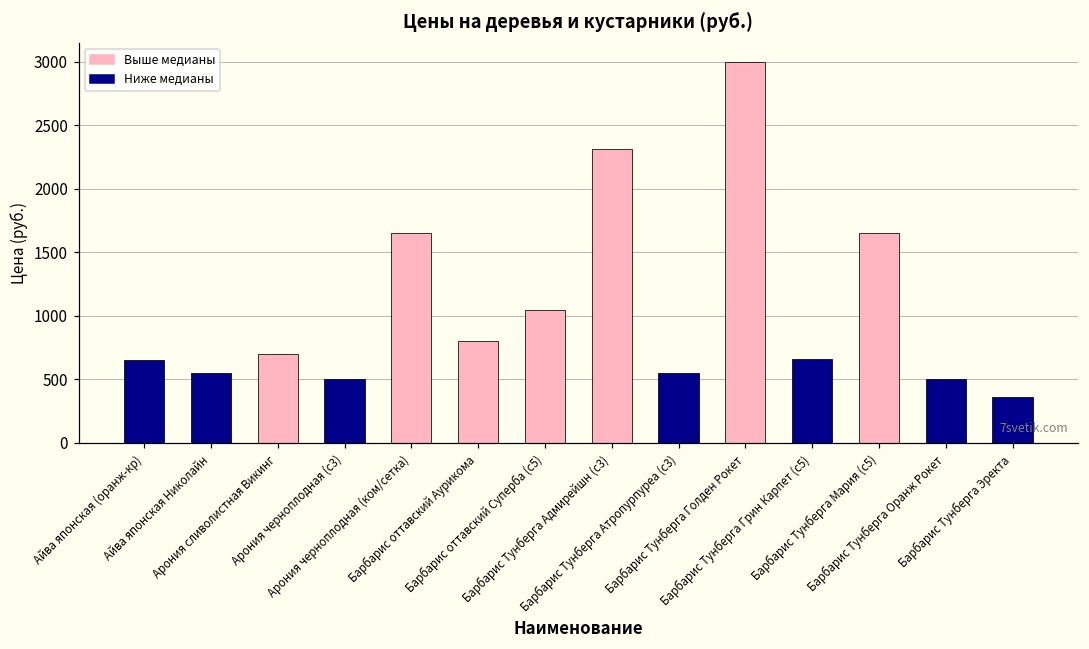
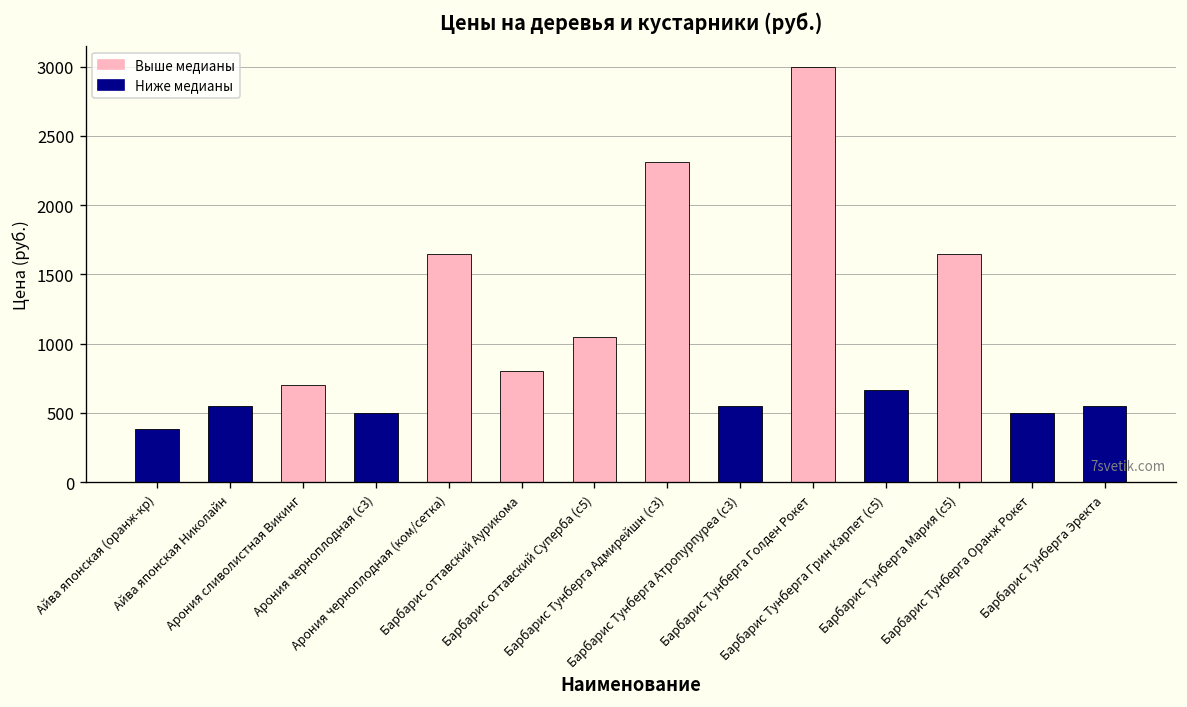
Айва японская (оранж-кр): 650 -> 390
Барбарис Тунберга Эректа: 360 -> 550
